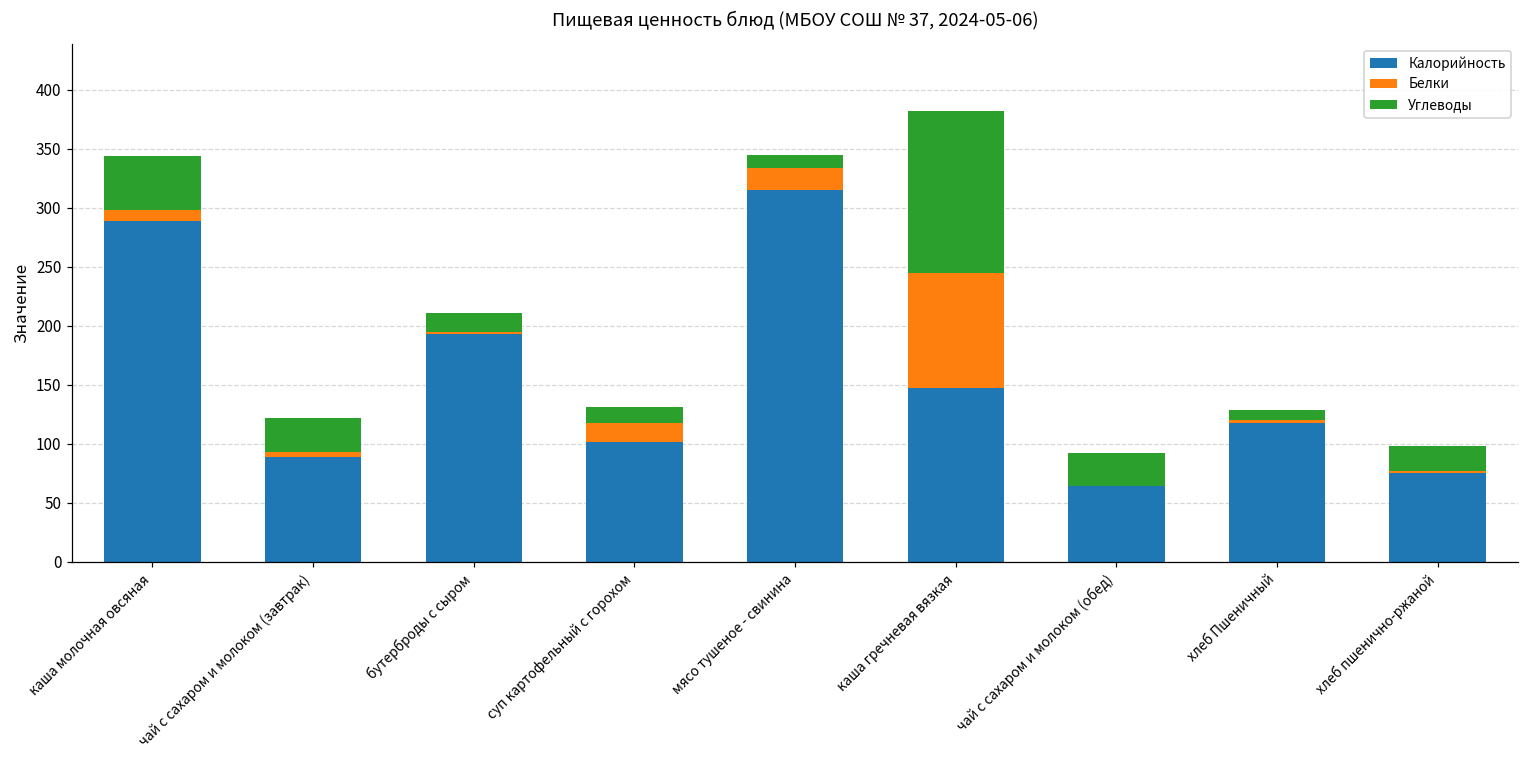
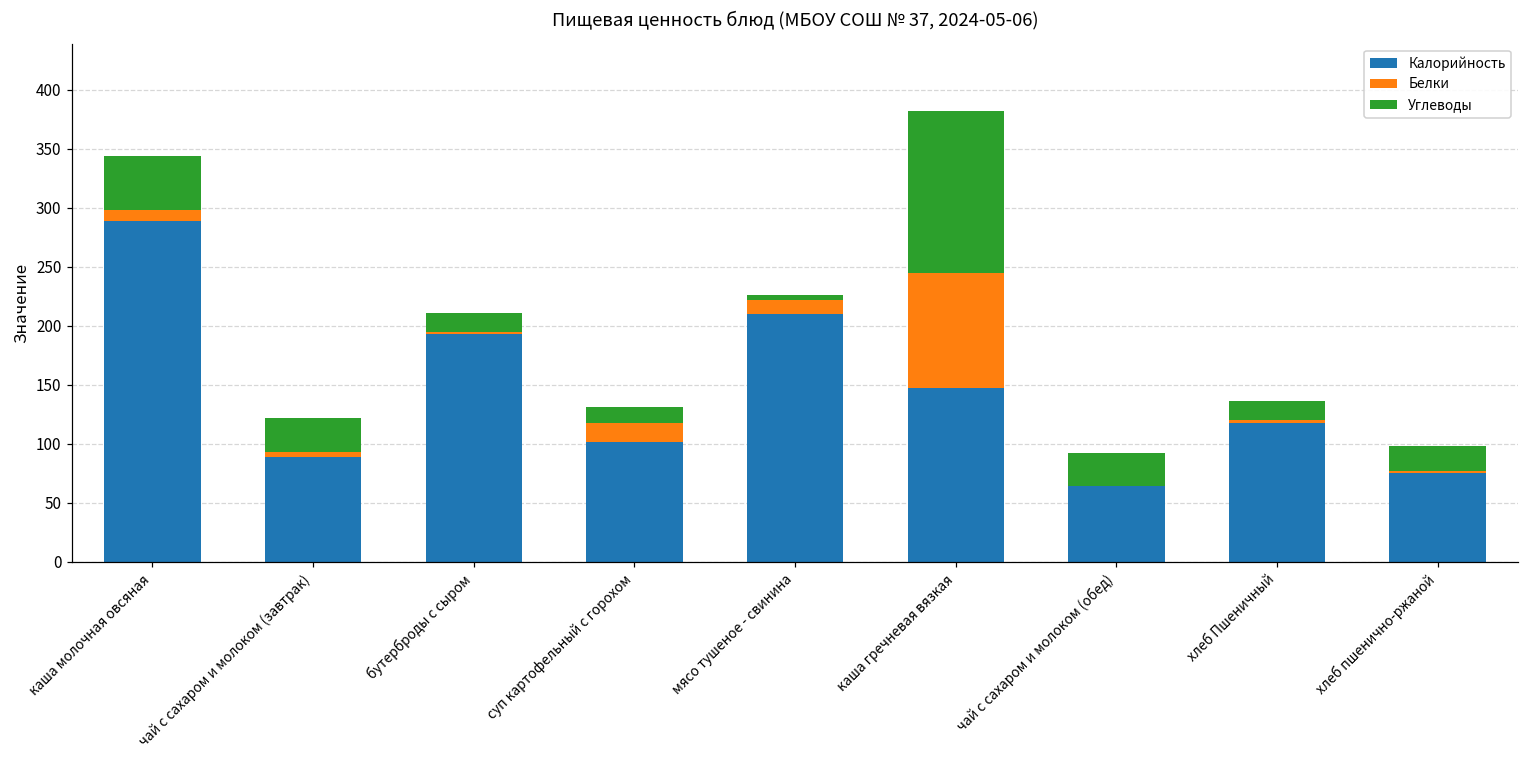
Калорийность, мясо тушеное - свинина: 315 -> 210
Белки, мясо тушеное - свинина: 19 -> 12
Углеводы, мясо тушеное - свинина: 11 -> 4
Углеводы, хлеб Пшеничный: 9 -> 16
